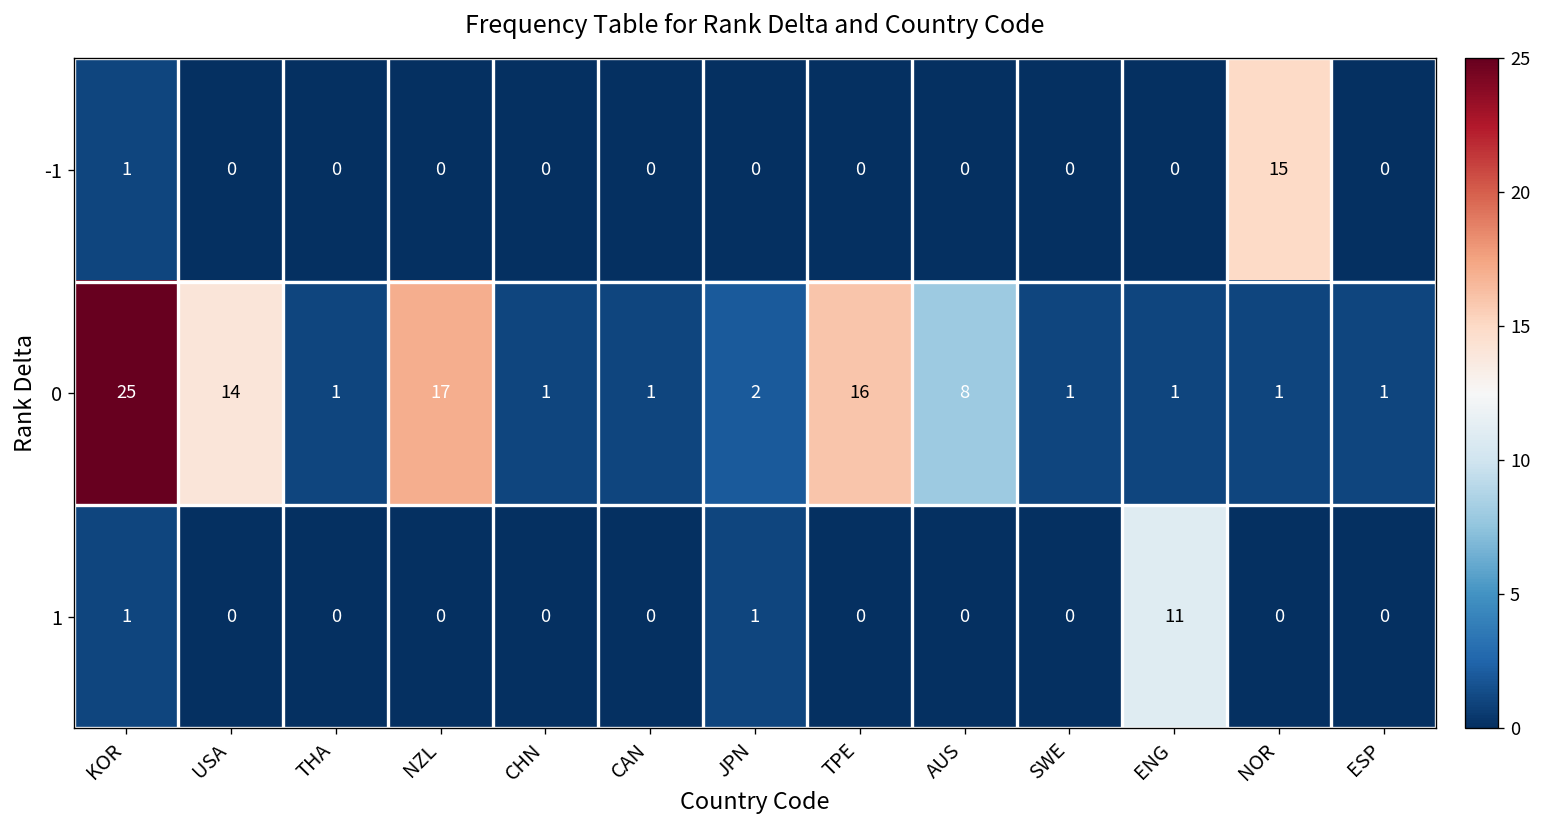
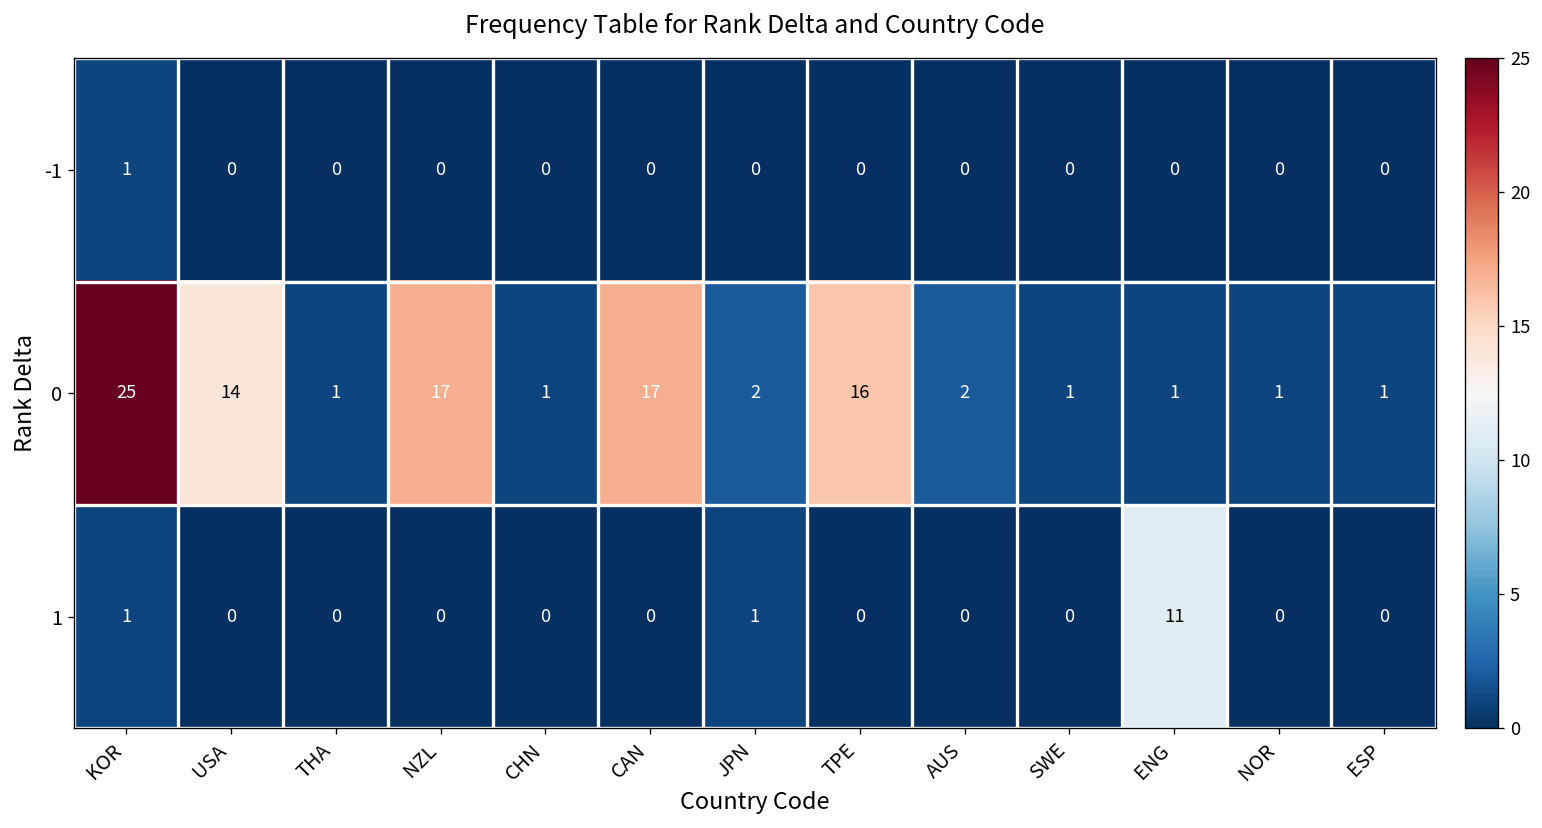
-1, NOR: 15 -> 0
0, CAN: 1 -> 17
0, AUS: 8 -> 2
